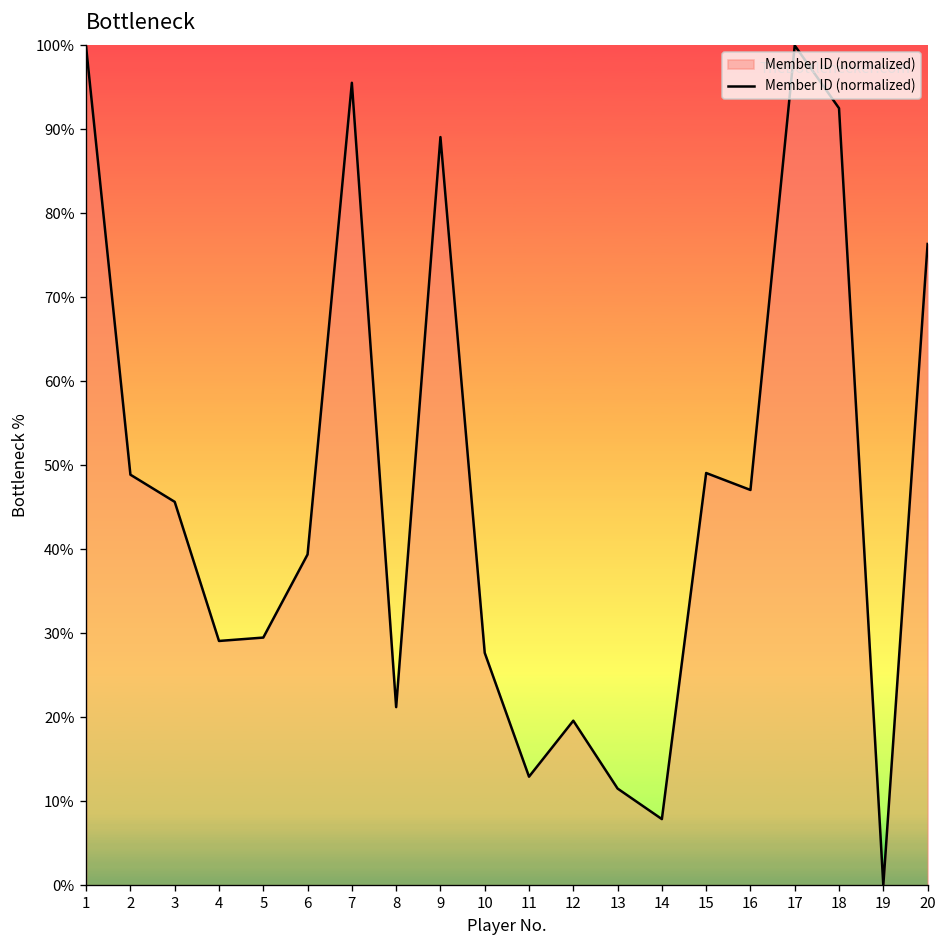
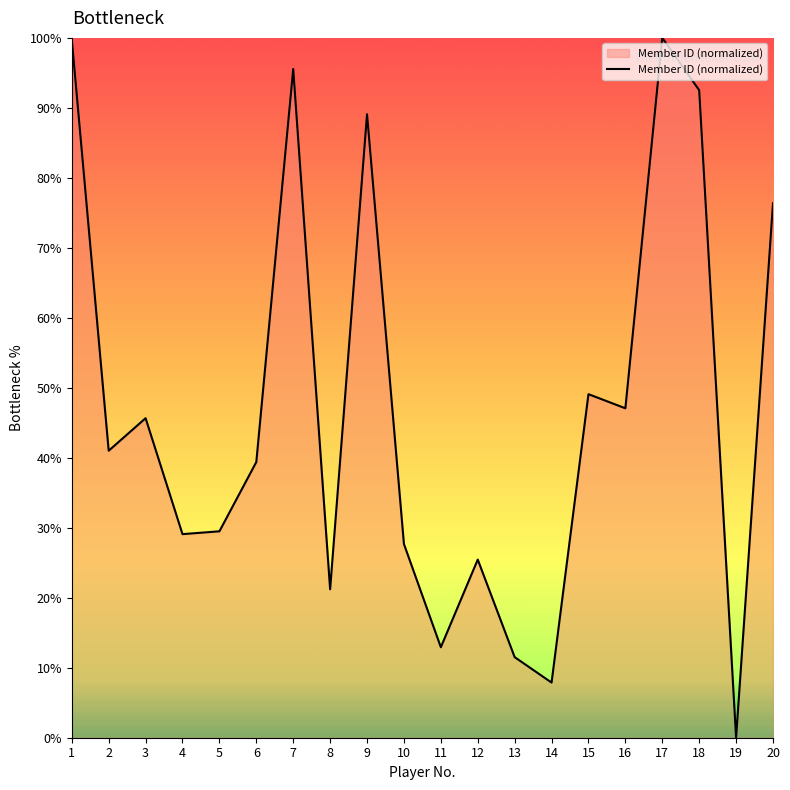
2: 49% -> 41%
12: 20% -> 25%
